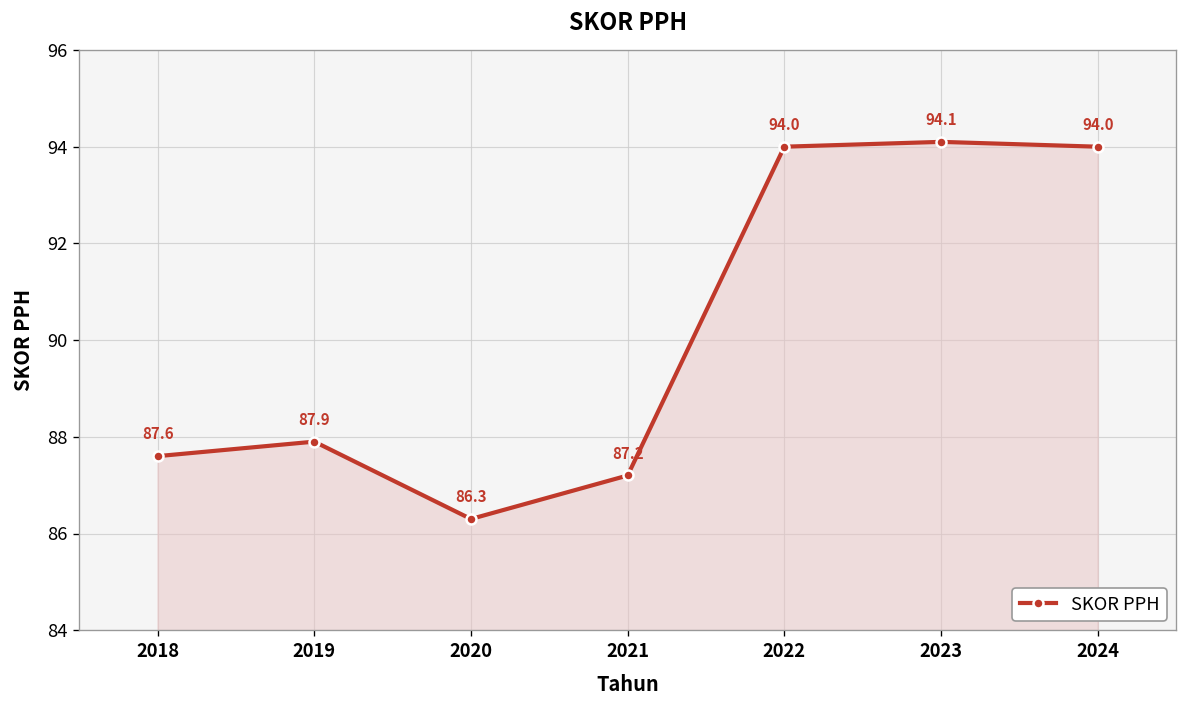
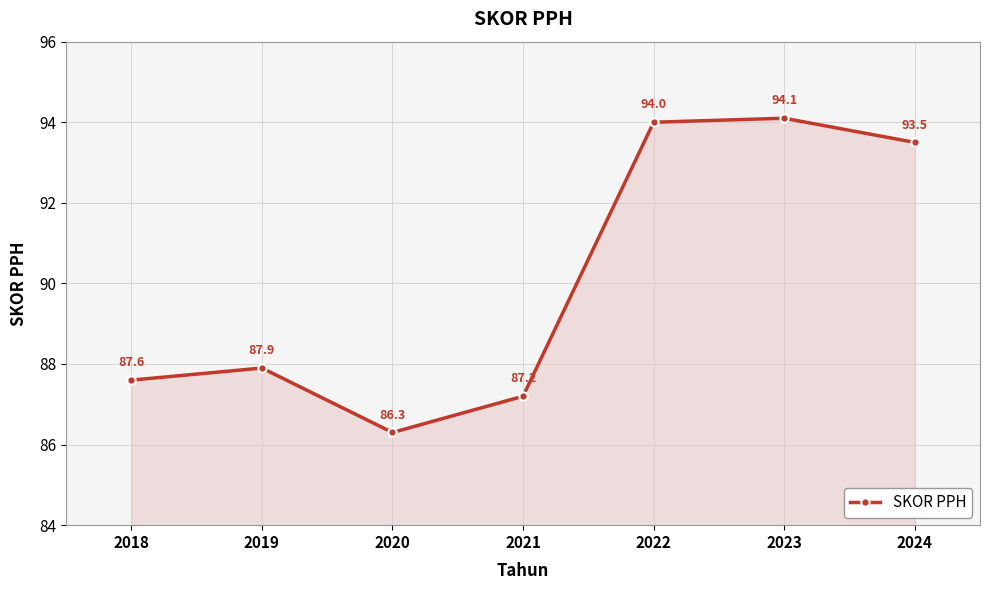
2024: 94.0 -> 93.5
